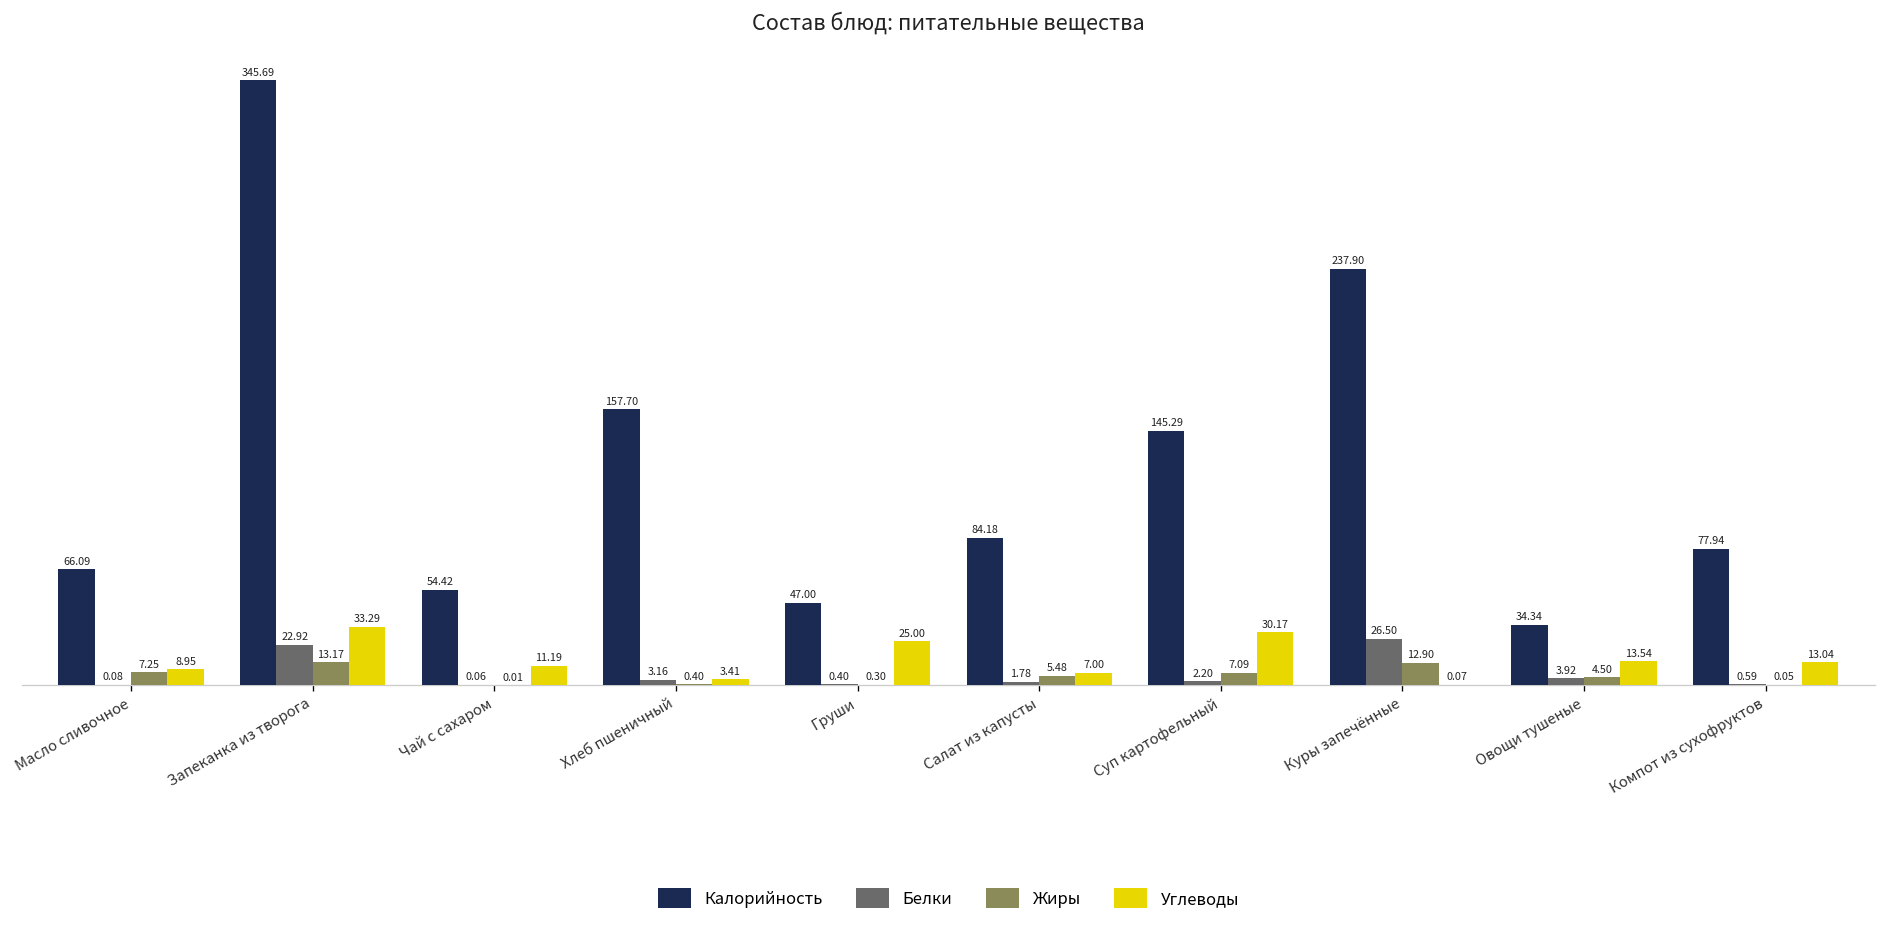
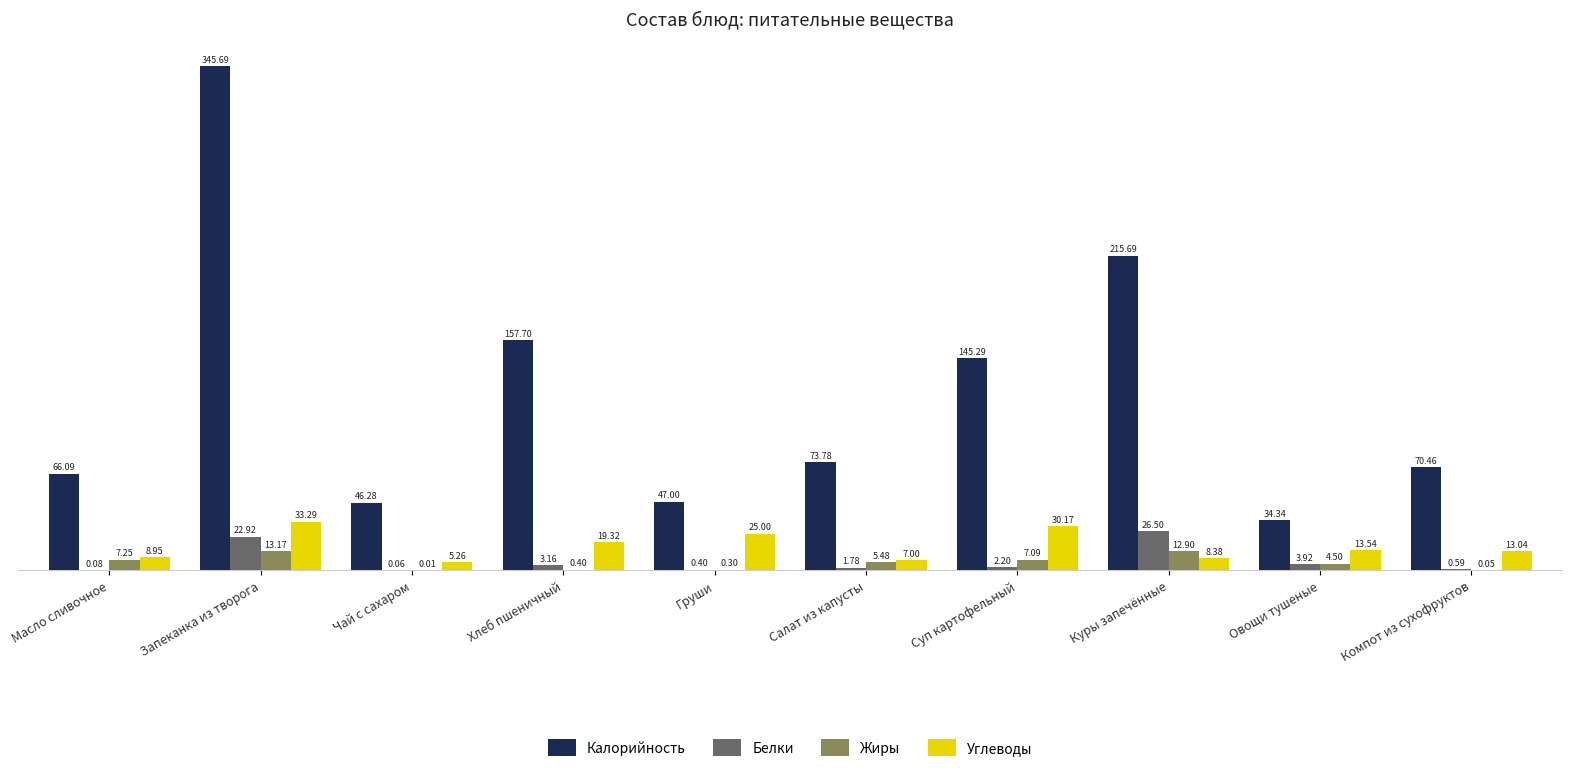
Калорийность, Чай с сахаром: 54.42 -> 46.28
Углеводы, Чай с сахаром: 11.19 -> 5.26
Углеводы, Хлеб пшеничный: 3.41 -> 19.32
Калорийность, Салат из капусты: 84.18 -> 73.78
Калорийность, Куры запечённые: 237.90 -> 215.69
Углеводы, Куры запечённые: 0.07 -> 8.38
Калорийность, Компот из сухофруктов: 77.94 -> 70.46
